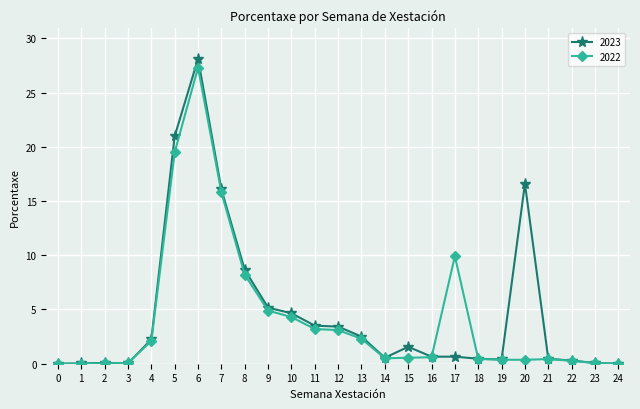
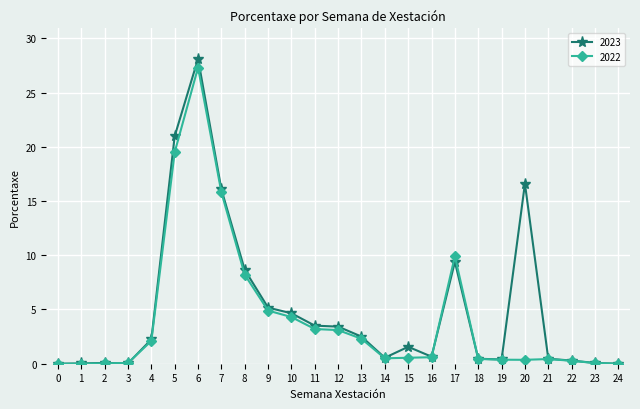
2023, 17: 0.7 -> 9.4
